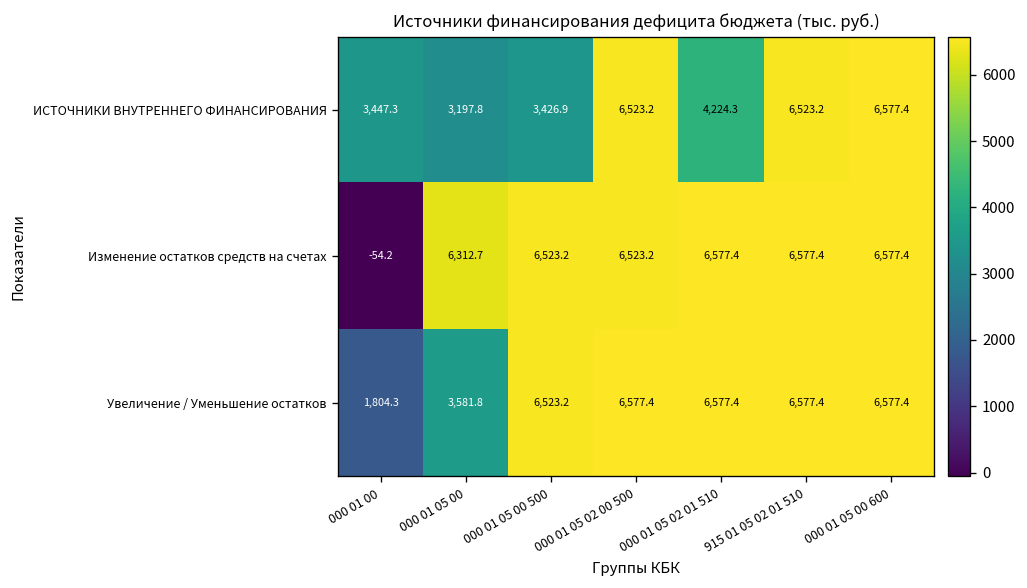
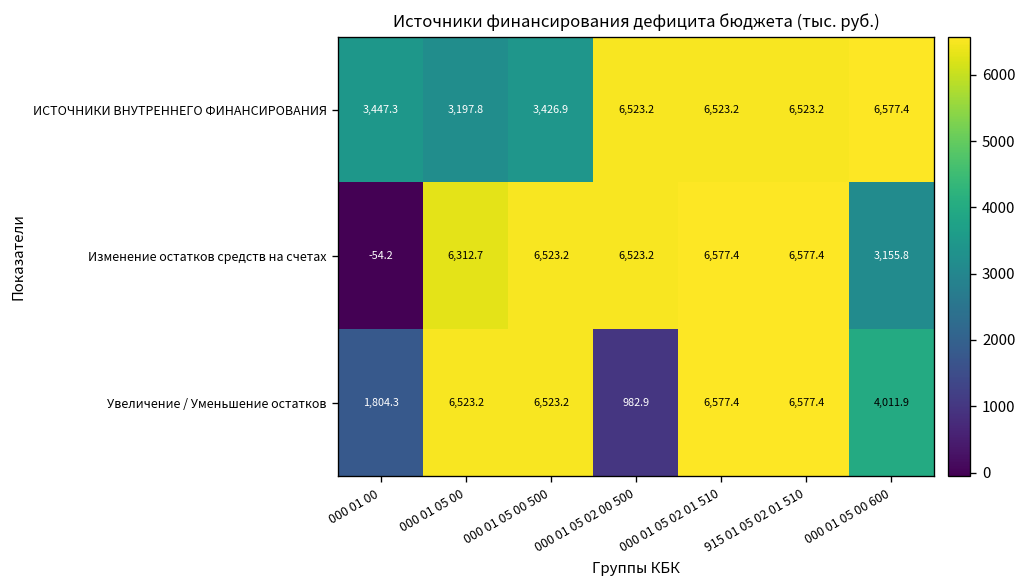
ИСТОЧНИКИ ВНУТРЕННЕГО ФИНАНСИРОВАНИЯ, 000 01 05 02 01 510: 4,224.3 -> 6,523.2
Изменение остатков средств на счетах, 000 01 05 00 600: 6,577.4 -> 3,155.8
Увеличение / Уменьшение остатков, 000 01 05 00: 3,581.8 -> 6,523.2
Увеличение / Уменьшение остатков, 000 01 05 02 00 500: 6,577.4 -> 982.9
Увеличение / Уменьшение остатков, 000 01 05 00 600: 6,577.4 -> 4,011.9
